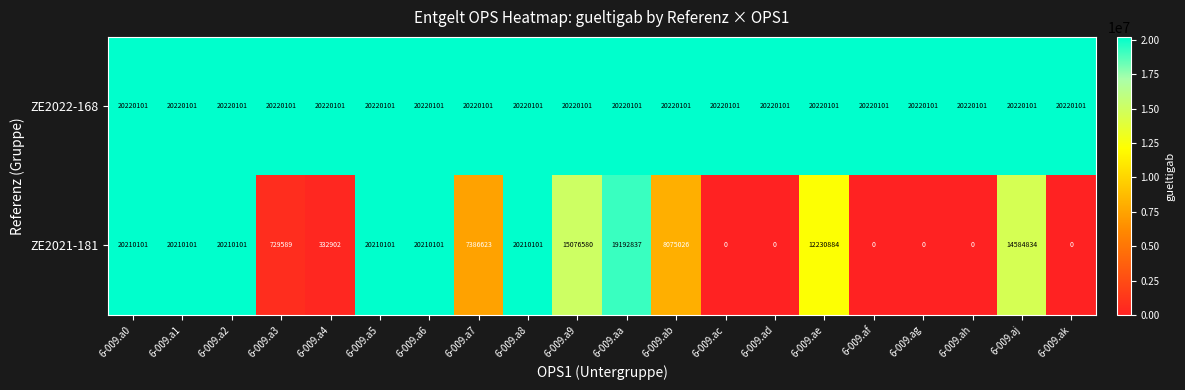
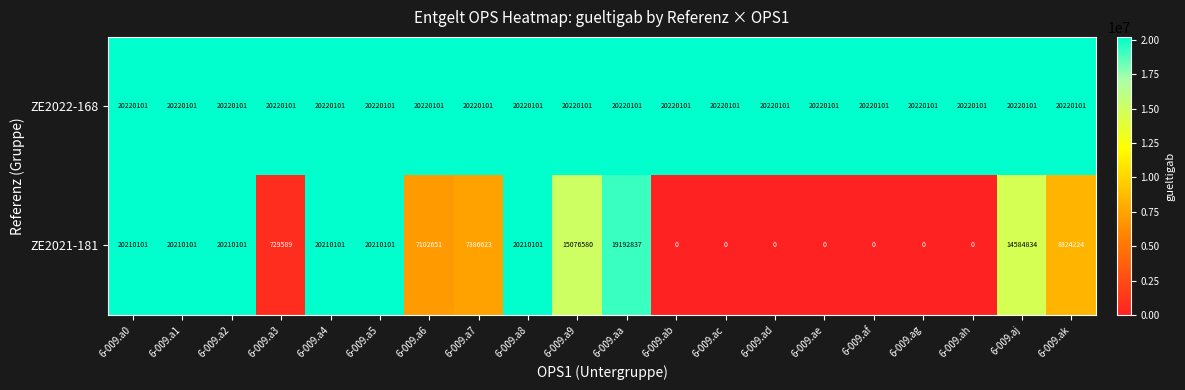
ZE2021-181, 6-009.a4: 332902 -> 20210101
ZE2021-181, 6-009.a6: 20210101 -> 7102651
ZE2021-181, 6-009.ab: 8075026 -> 0
ZE2021-181, 6-009.ae: 12230884 -> 0
ZE2021-181, 6-009.ak: 0 -> 8324224
